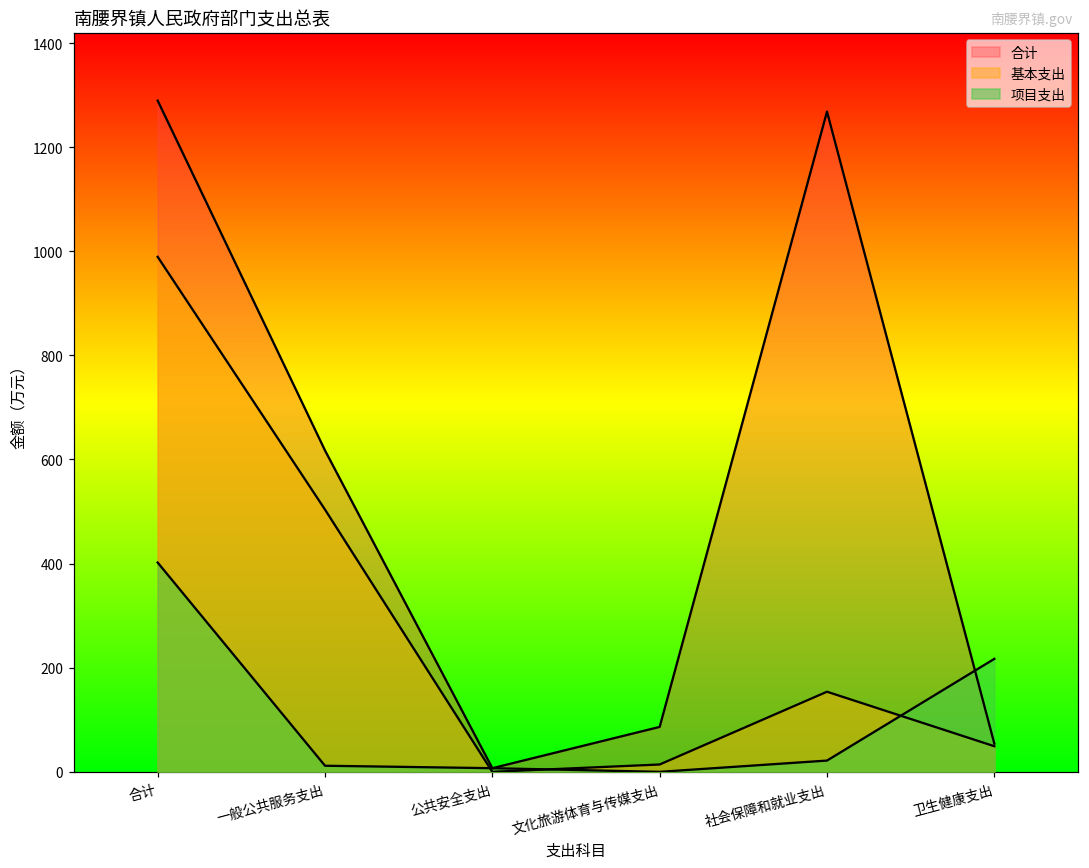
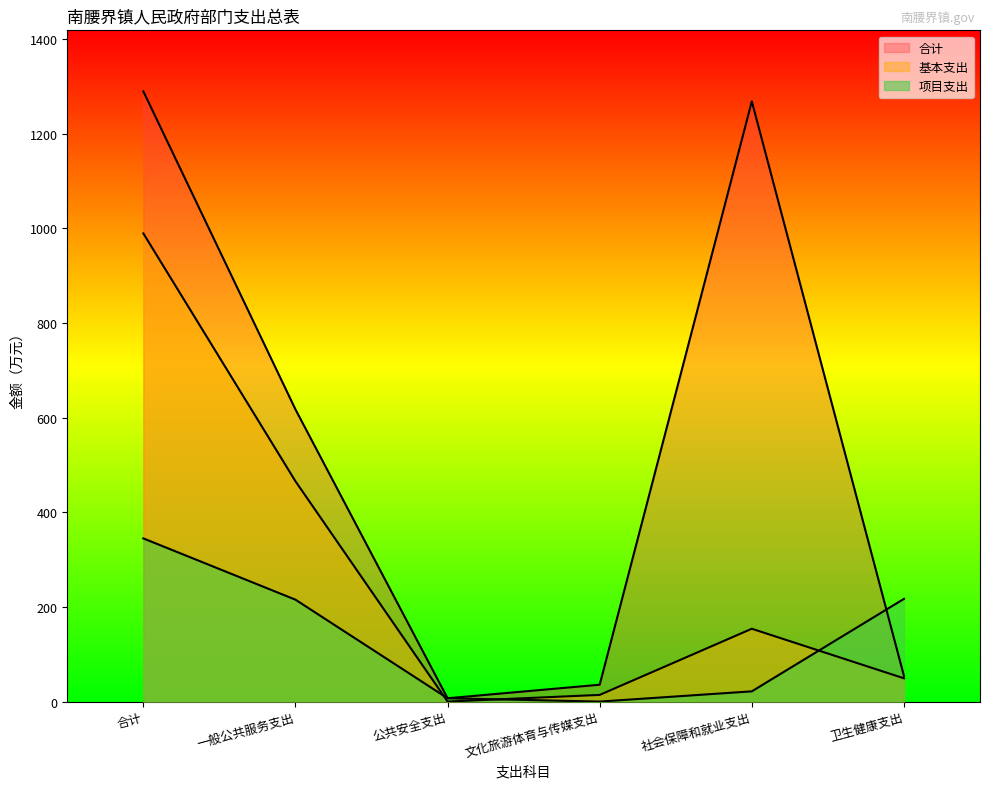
项目支出, 合计: 400 -> 340
基本支出, 一般公共服务支出: 500 -> 470
项目支出, 一般公共服务支出: 10 -> 220
合计, 文化旅游体育与传媒支出: 90 -> 40
